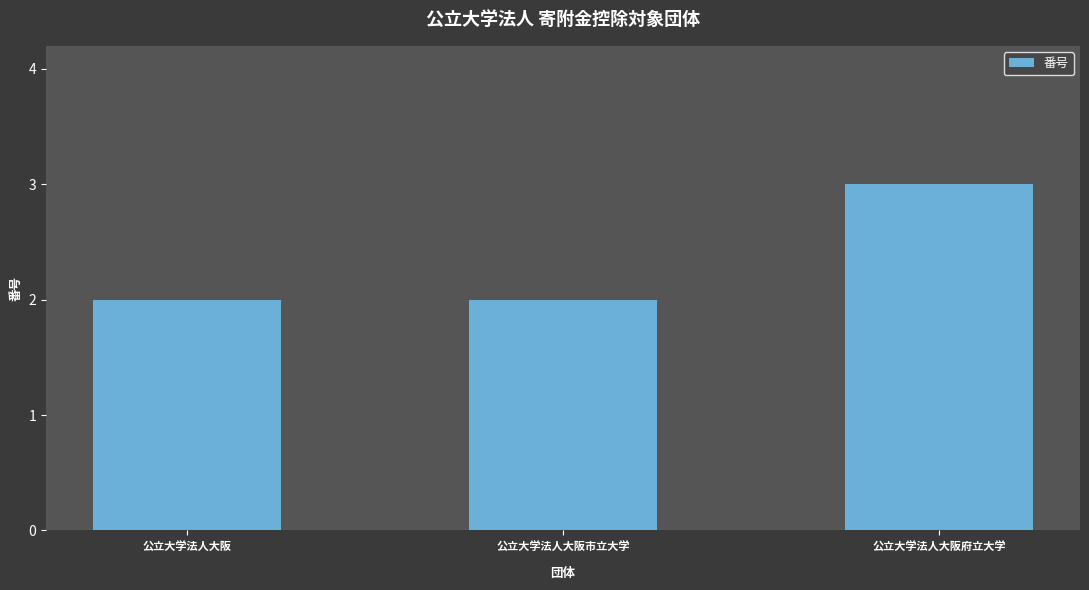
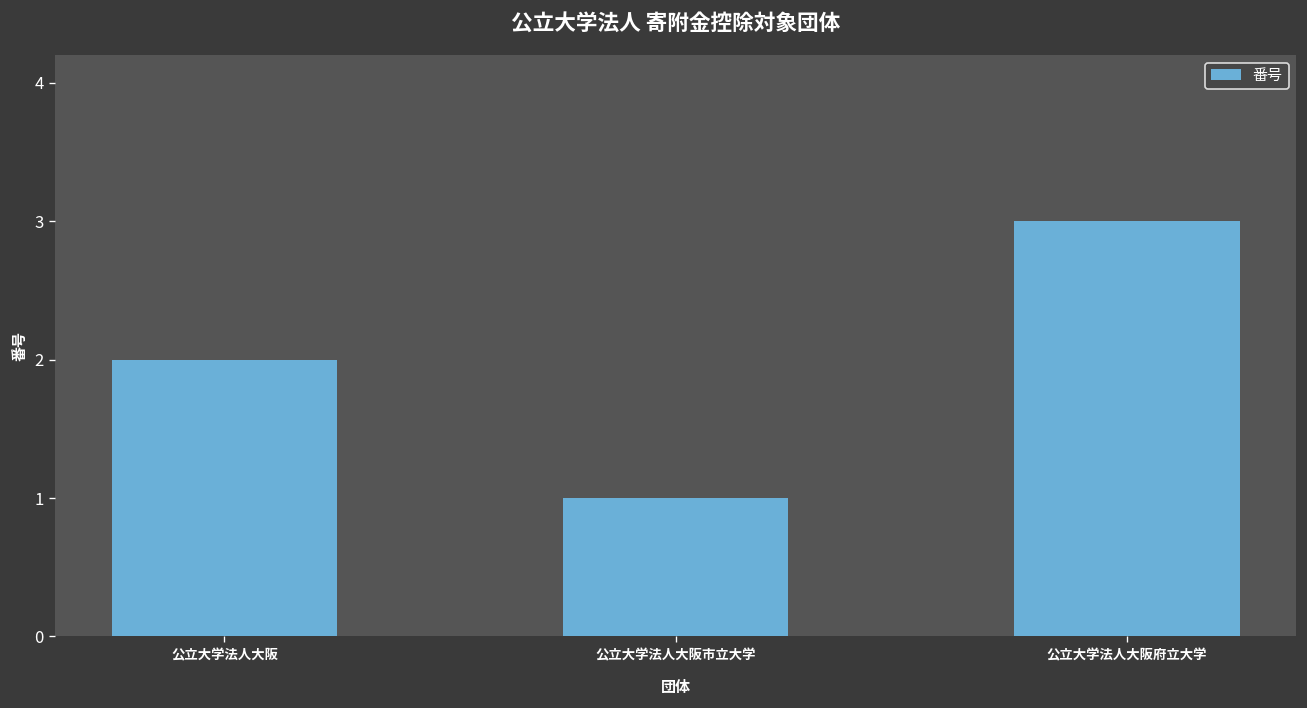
公立大学法人大阪市立大学: 2 -> 1
